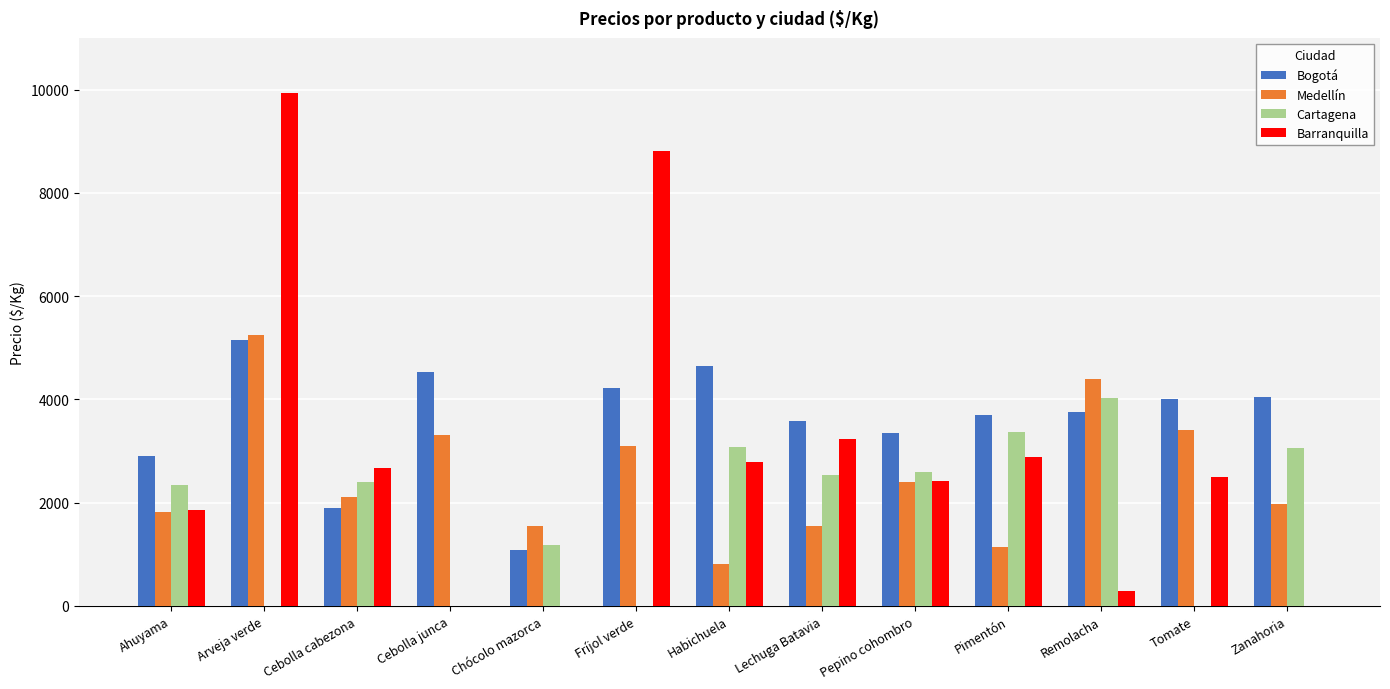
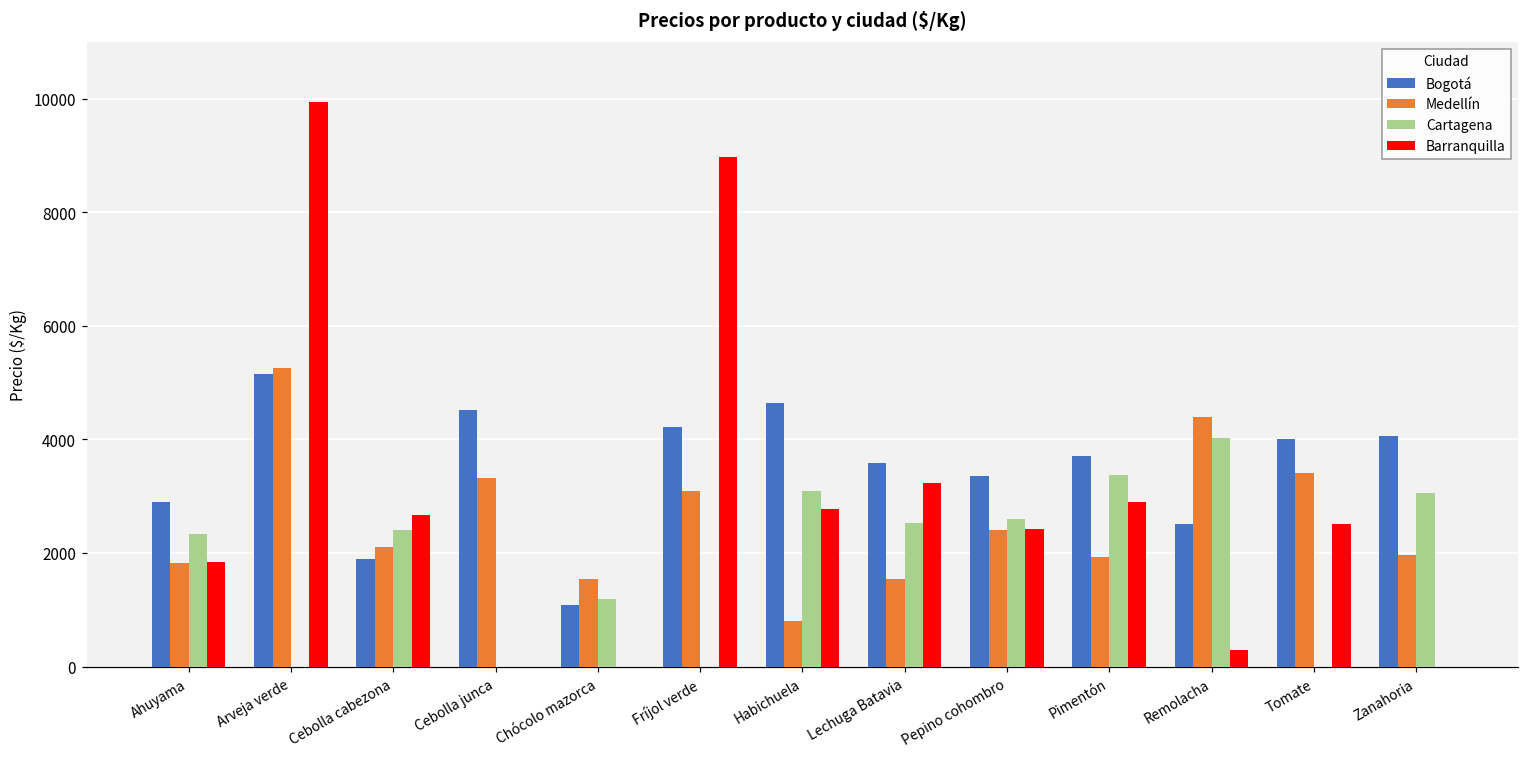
Barranquilla, Fríjol verde: 8800 -> 9000
Medellín, Pimentón: 1100 -> 1900
Bogotá, Remolacha: 3800 -> 2500
